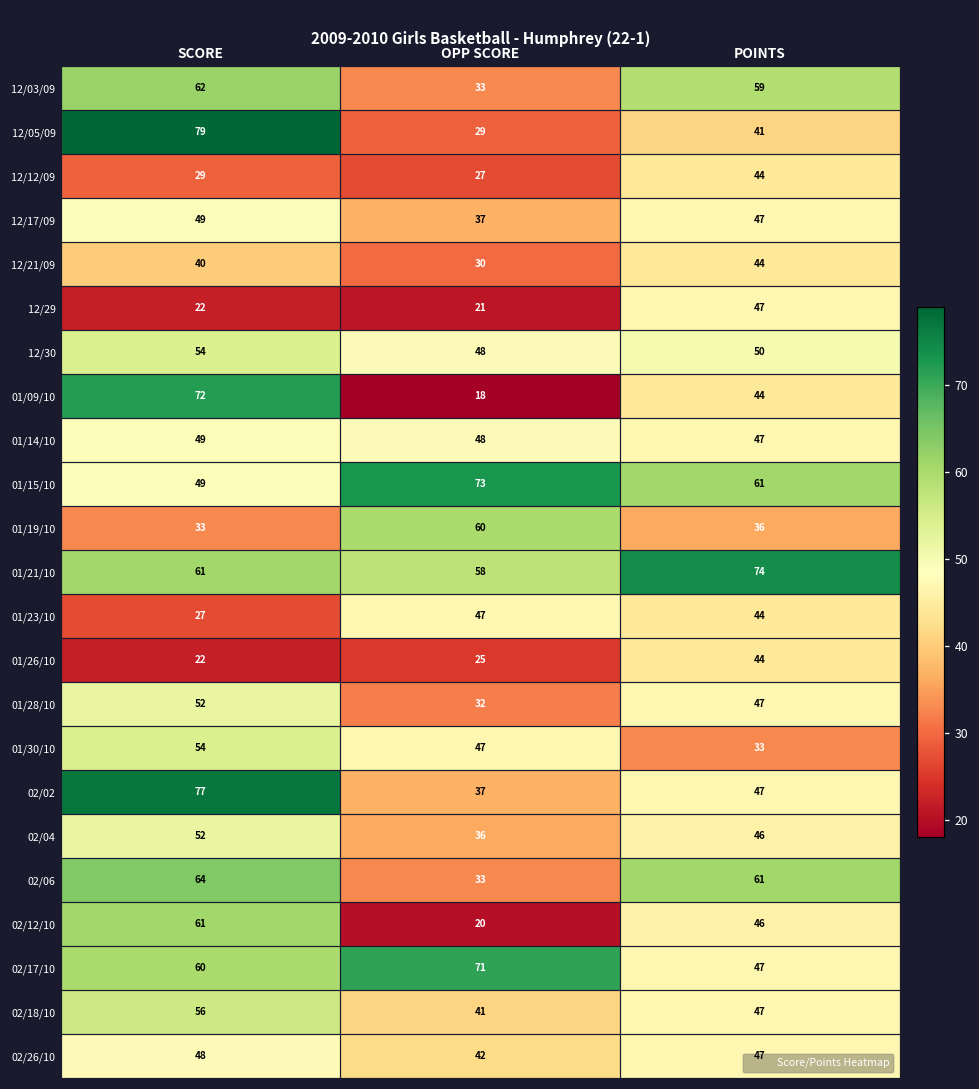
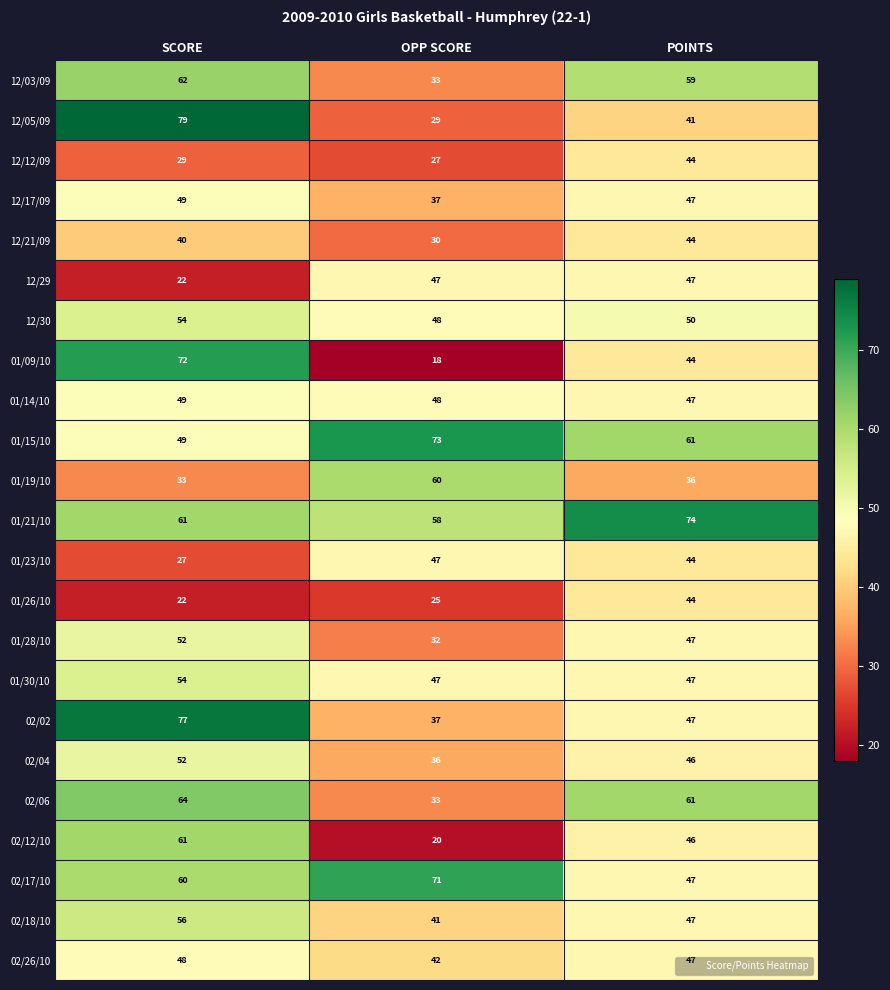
12/29, OPP SCORE: 21 -> 47
01/30/10, POINTS: 33 -> 47
